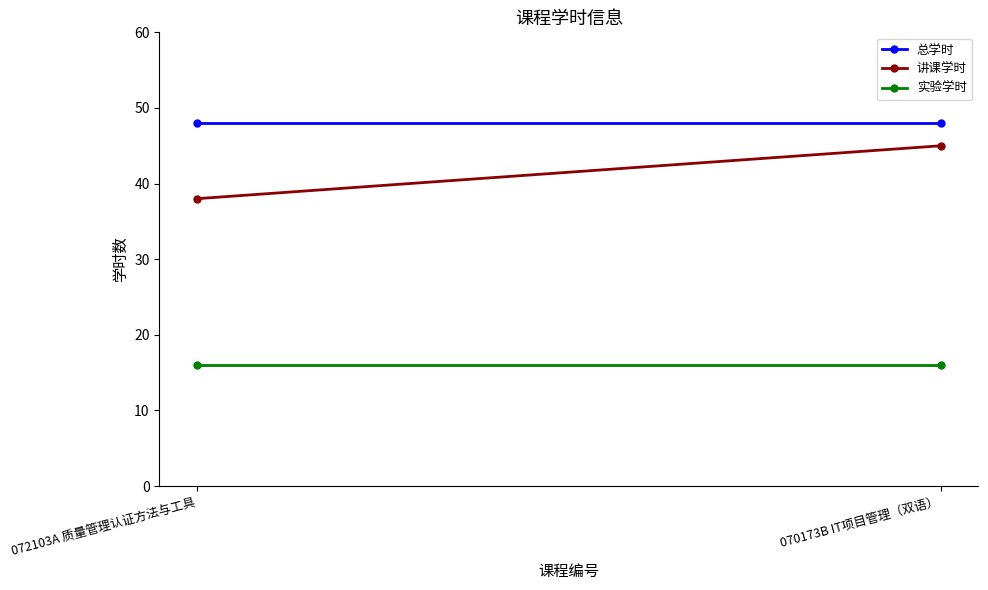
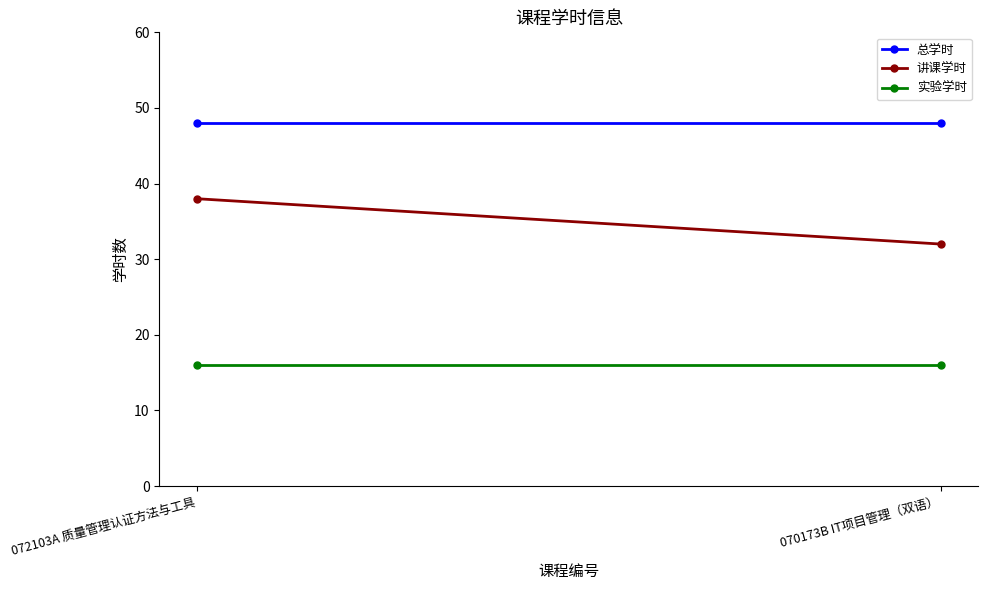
讲课学时, 070173B IT项目管理（双语）: 45 -> 32
